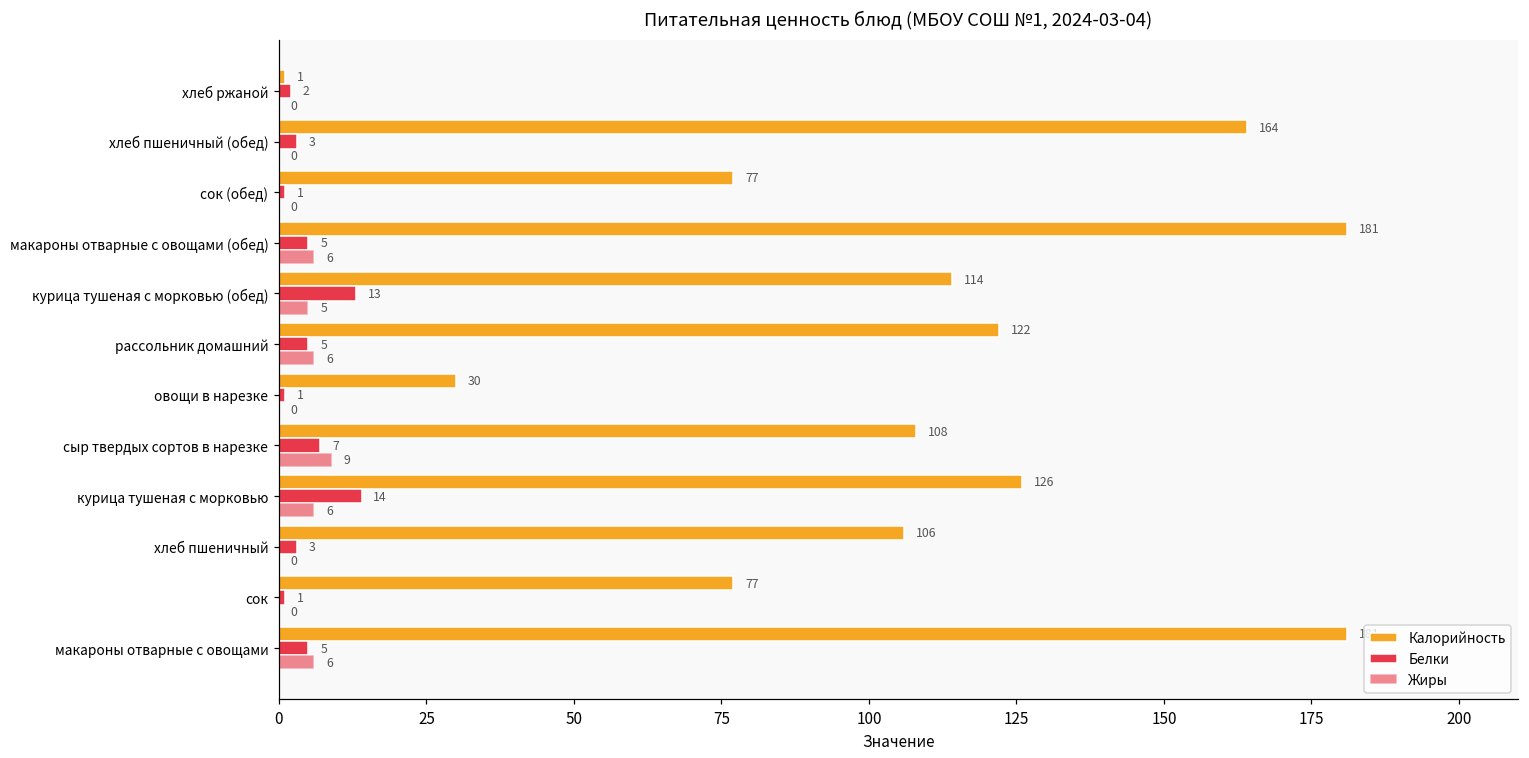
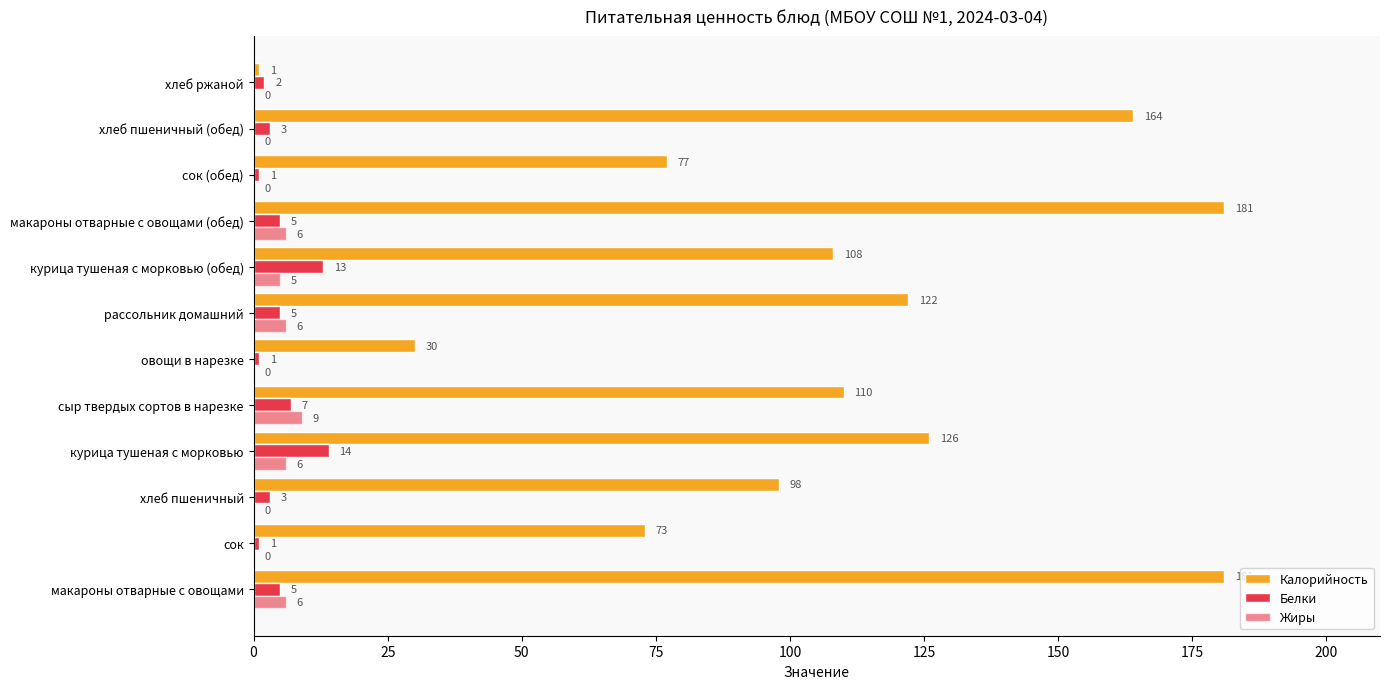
Калорийность, курица тушеная с морковью (обед): 114 -> 108
Калорийность, сыр твердых сортов в нарезке: 108 -> 110
Калорийность, хлеб пшеничный: 106 -> 98
Калорийность, сок: 77 -> 73
